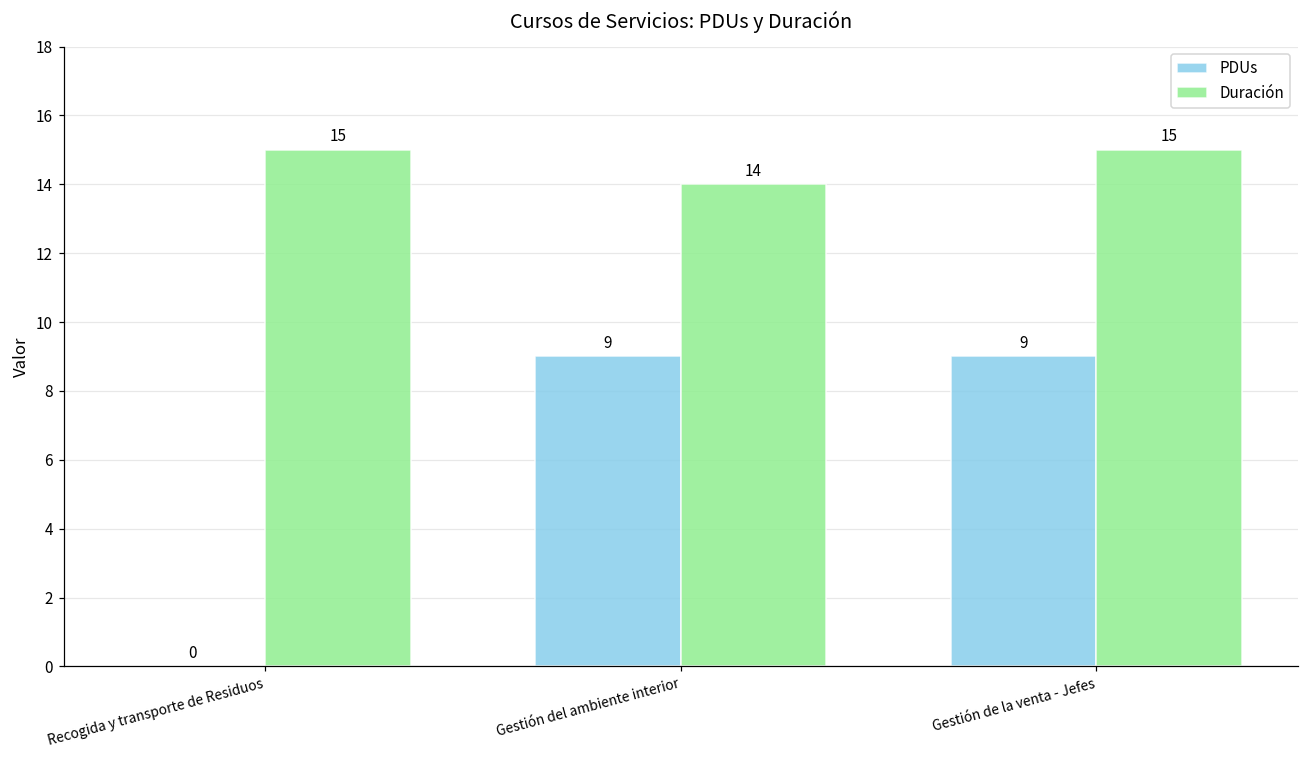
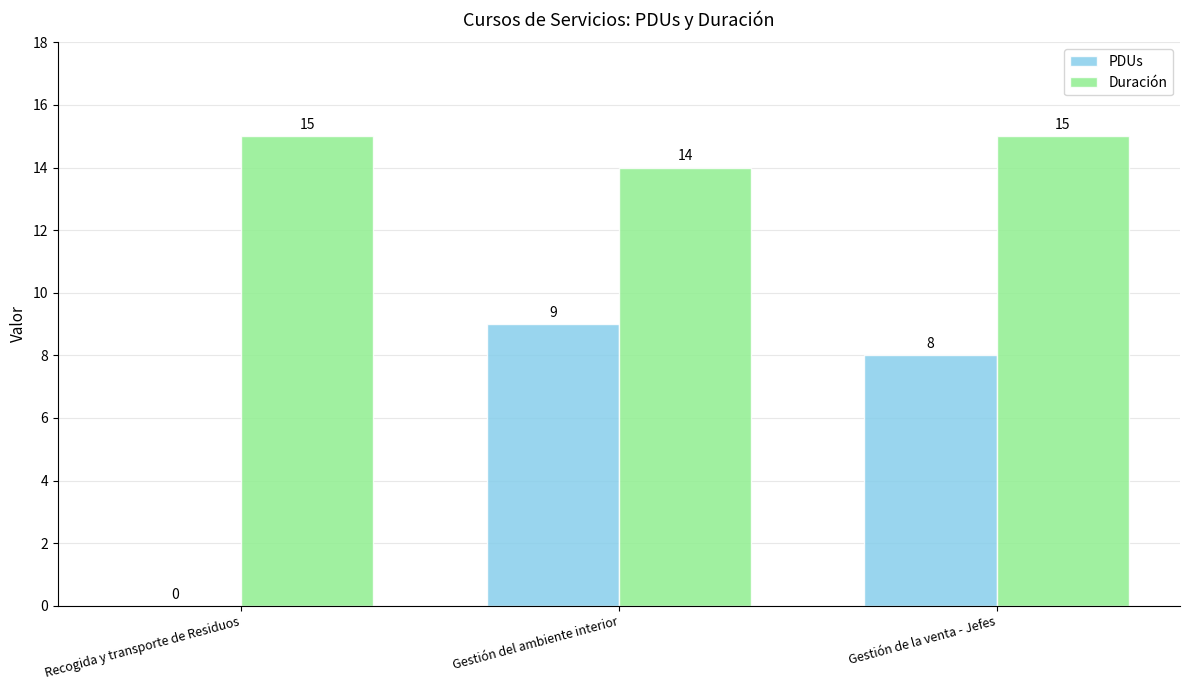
PDUs, Gestión de la venta - Jefes: 9 -> 8
